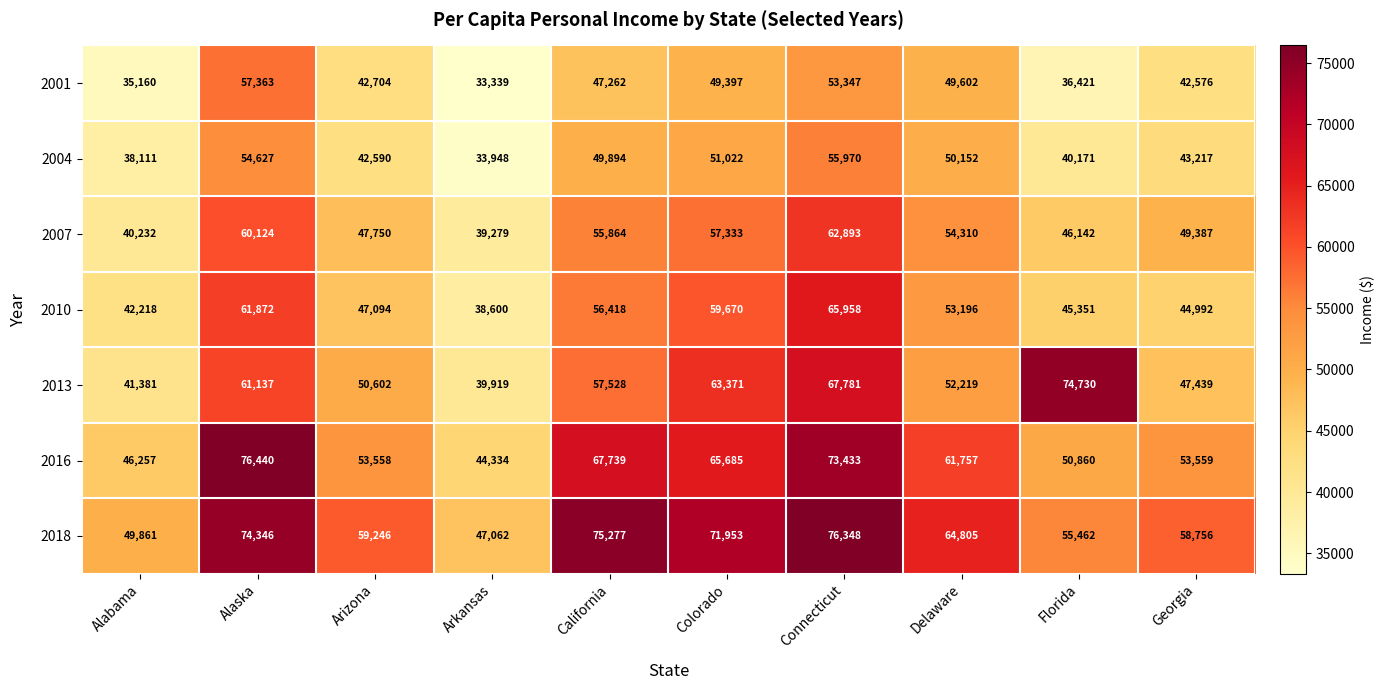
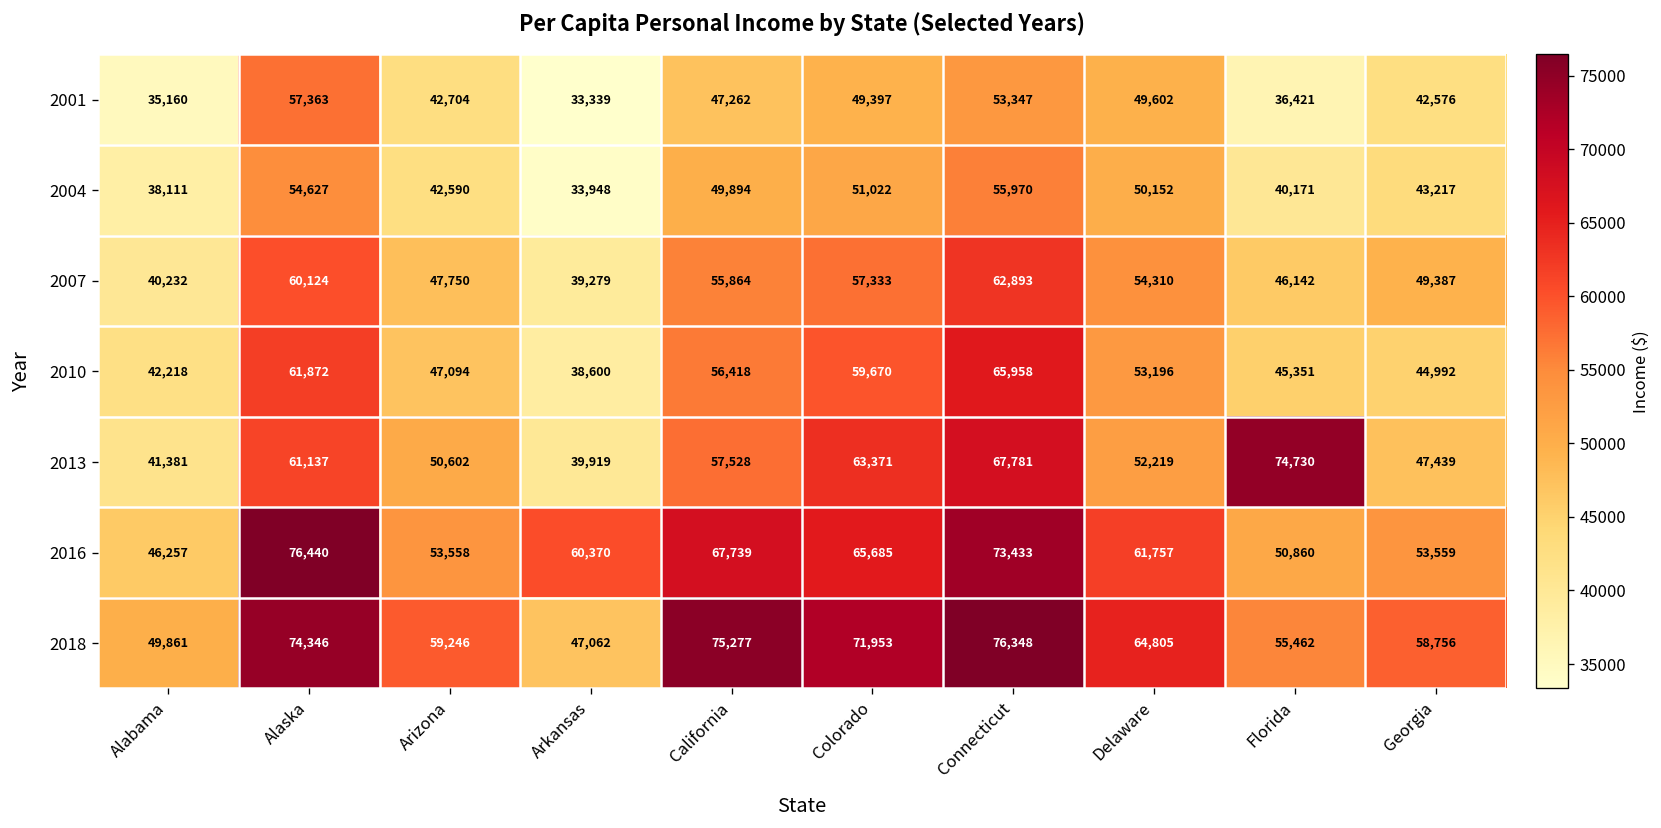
2016, Arkansas: 44,334 -> 60,370
